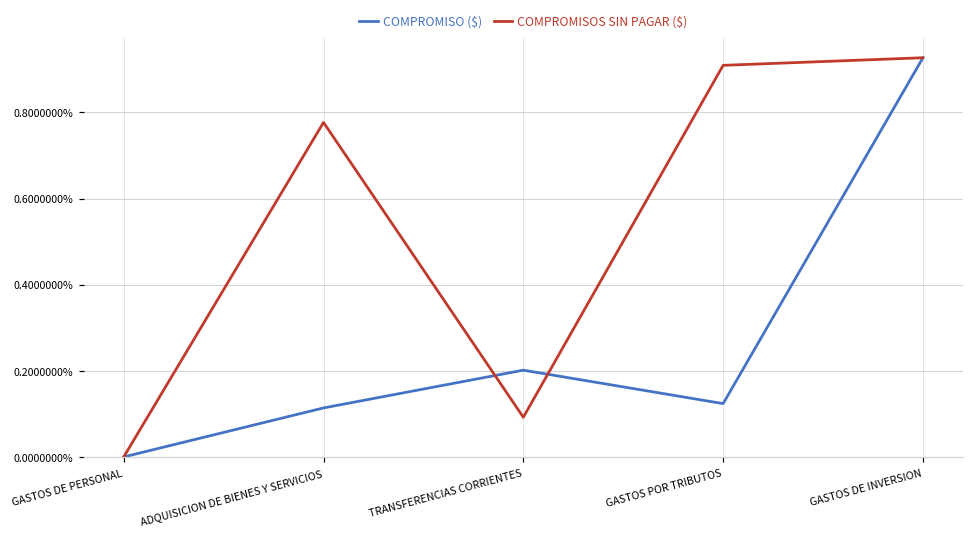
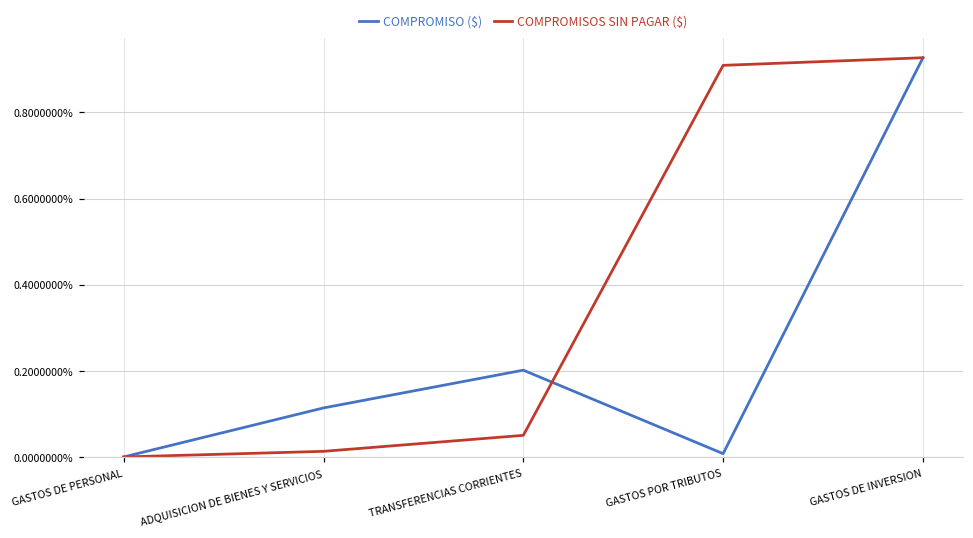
COMPROMISOS SIN PAGAR ($), ADQUISICION DE BIENES Y SERVICIOS: 0.78% -> 0.01%
COMPROMISOS SIN PAGAR ($), TRANSFERENCIAS CORRIENTES: 0.09% -> 0.05%
COMPROMISO ($), GASTOS POR TRIBUTOS: 0.12% -> 0.01%
